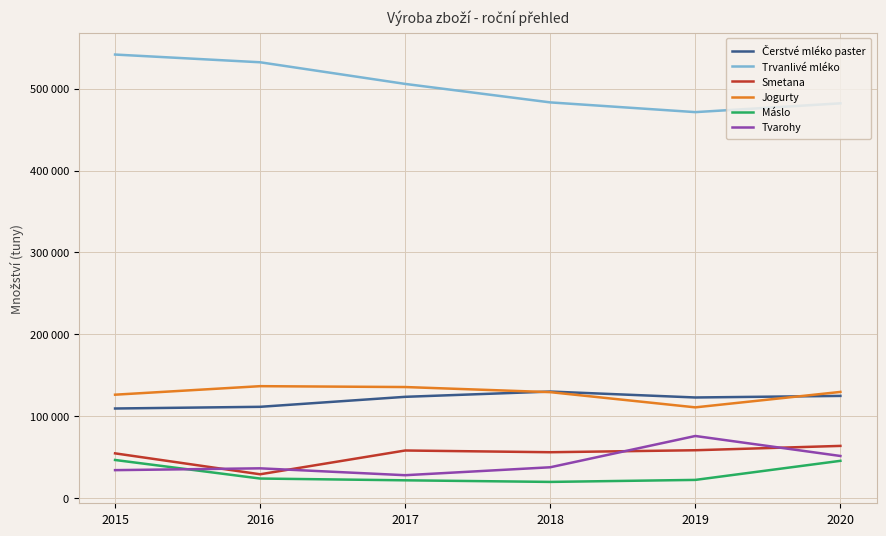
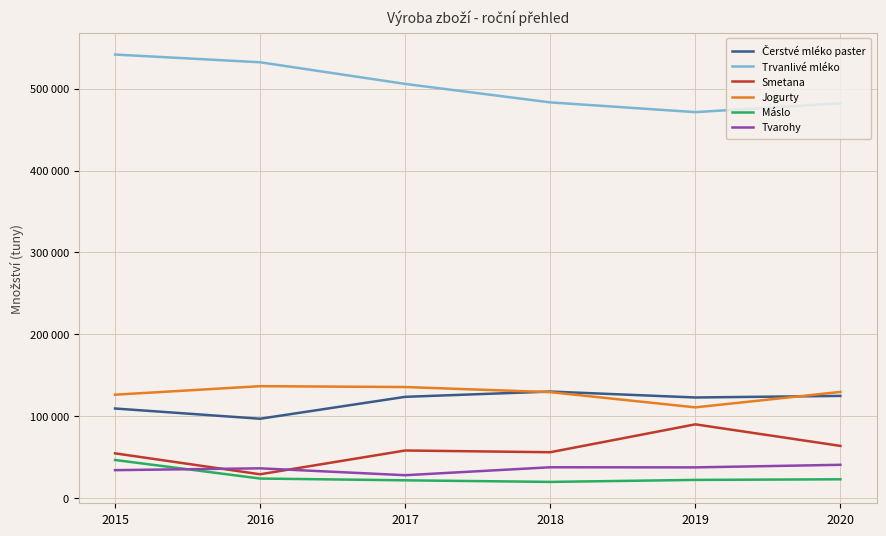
Čerstvé mléko paster, 2016: 110000 -> 100000
Smetana, 2019: 60000 -> 90000
Tvarohy, 2019: 80000 -> 40000
Máslo, 2020: 50000 -> 20000
Tvarohy, 2020: 50000 -> 40000
